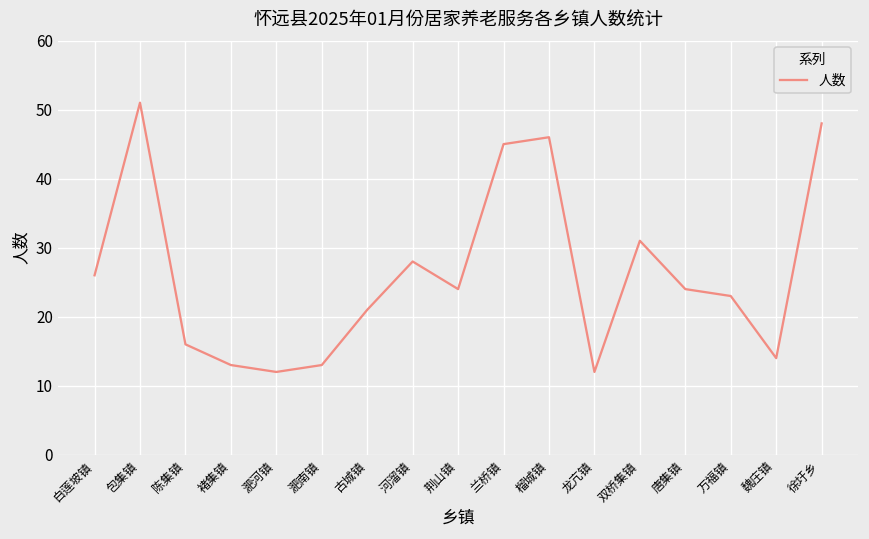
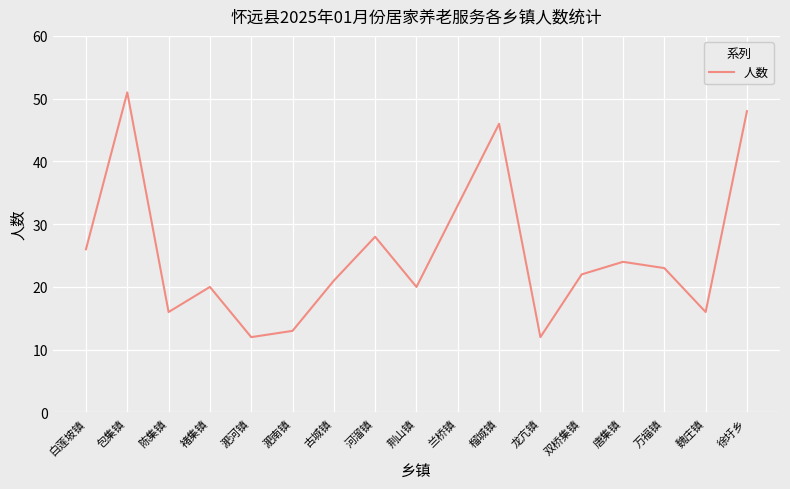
褚集镇: 13 -> 20
荆山镇: 24 -> 20
兰桥镇: 45 -> 33
双桥集镇: 31 -> 22
魏庄镇: 14 -> 16
